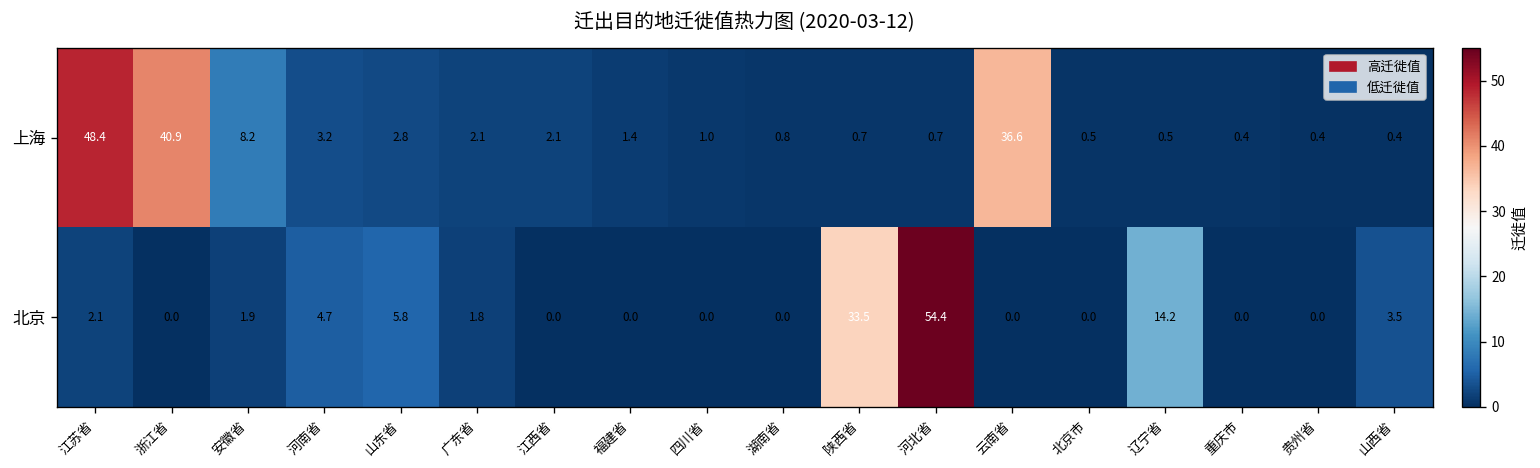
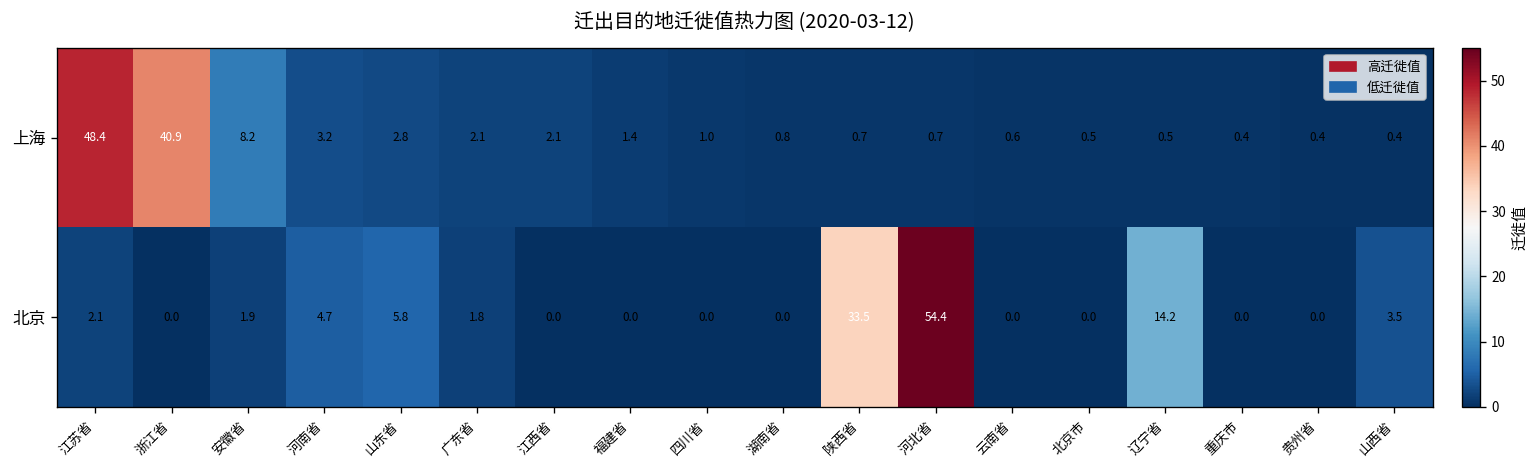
上海, 云南省: 36.6 -> 0.6
